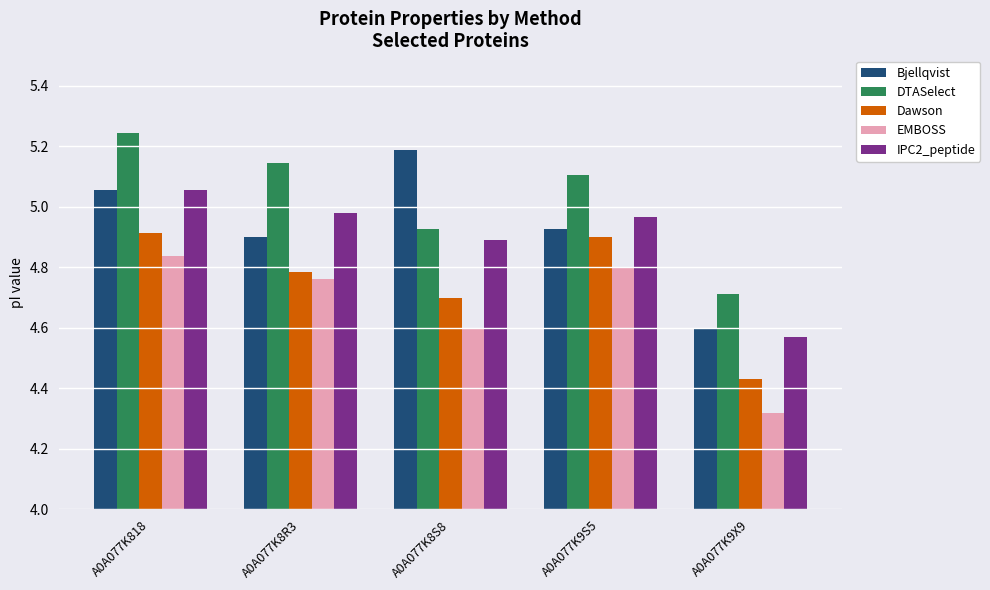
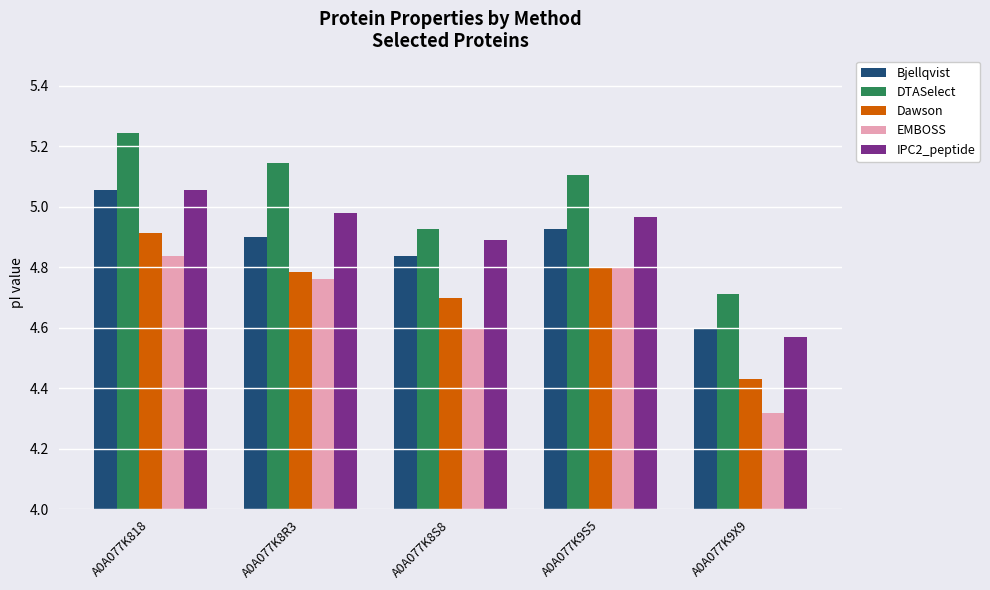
Bjellqvist, A0A077K8S8: 5.19 -> 4.84
Dawson, A0A077K9S5: 4.9 -> 4.8
